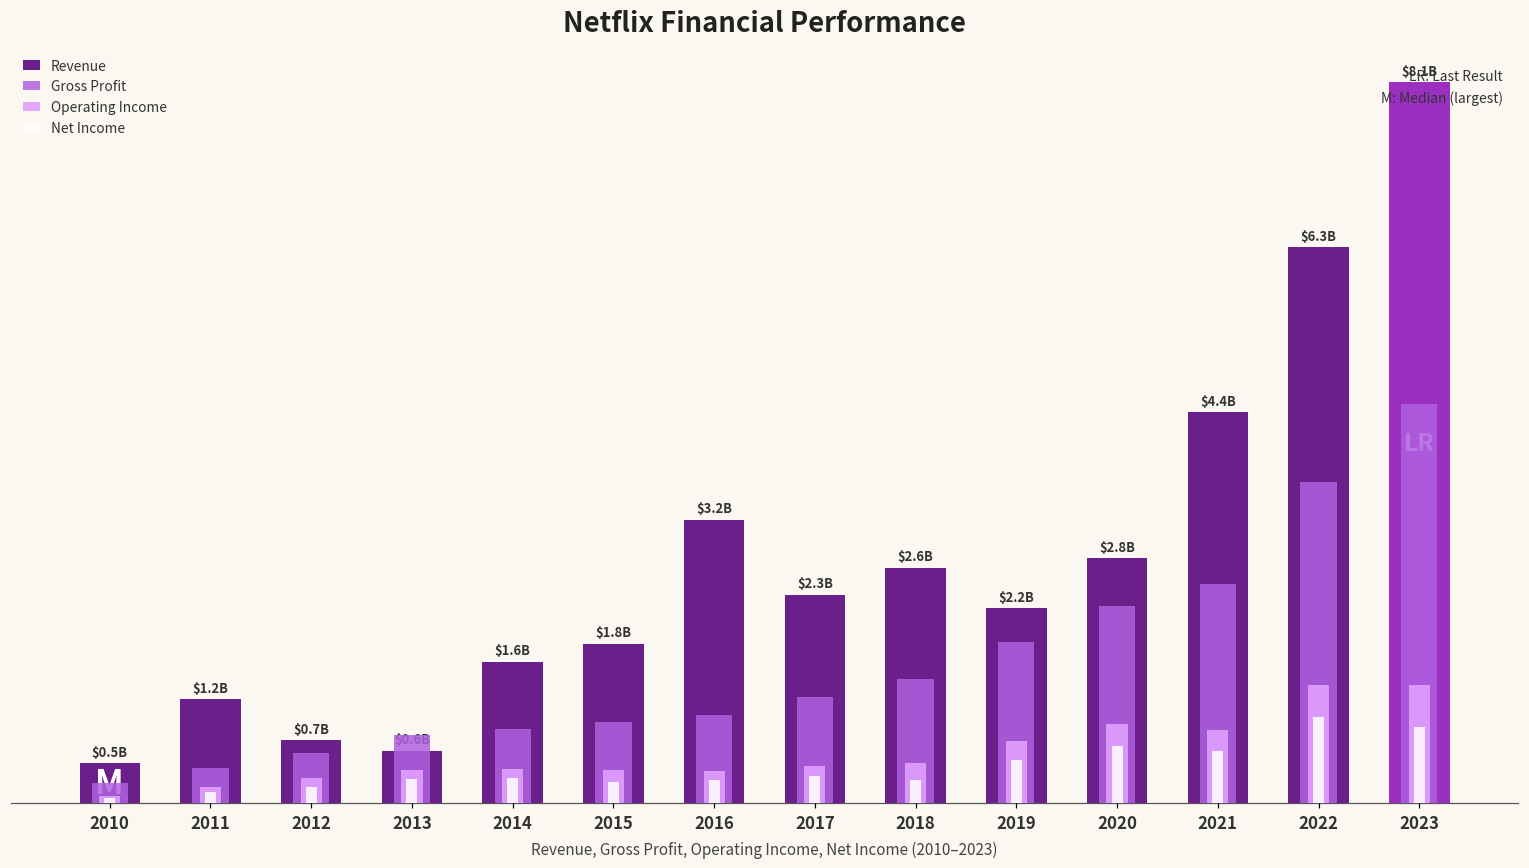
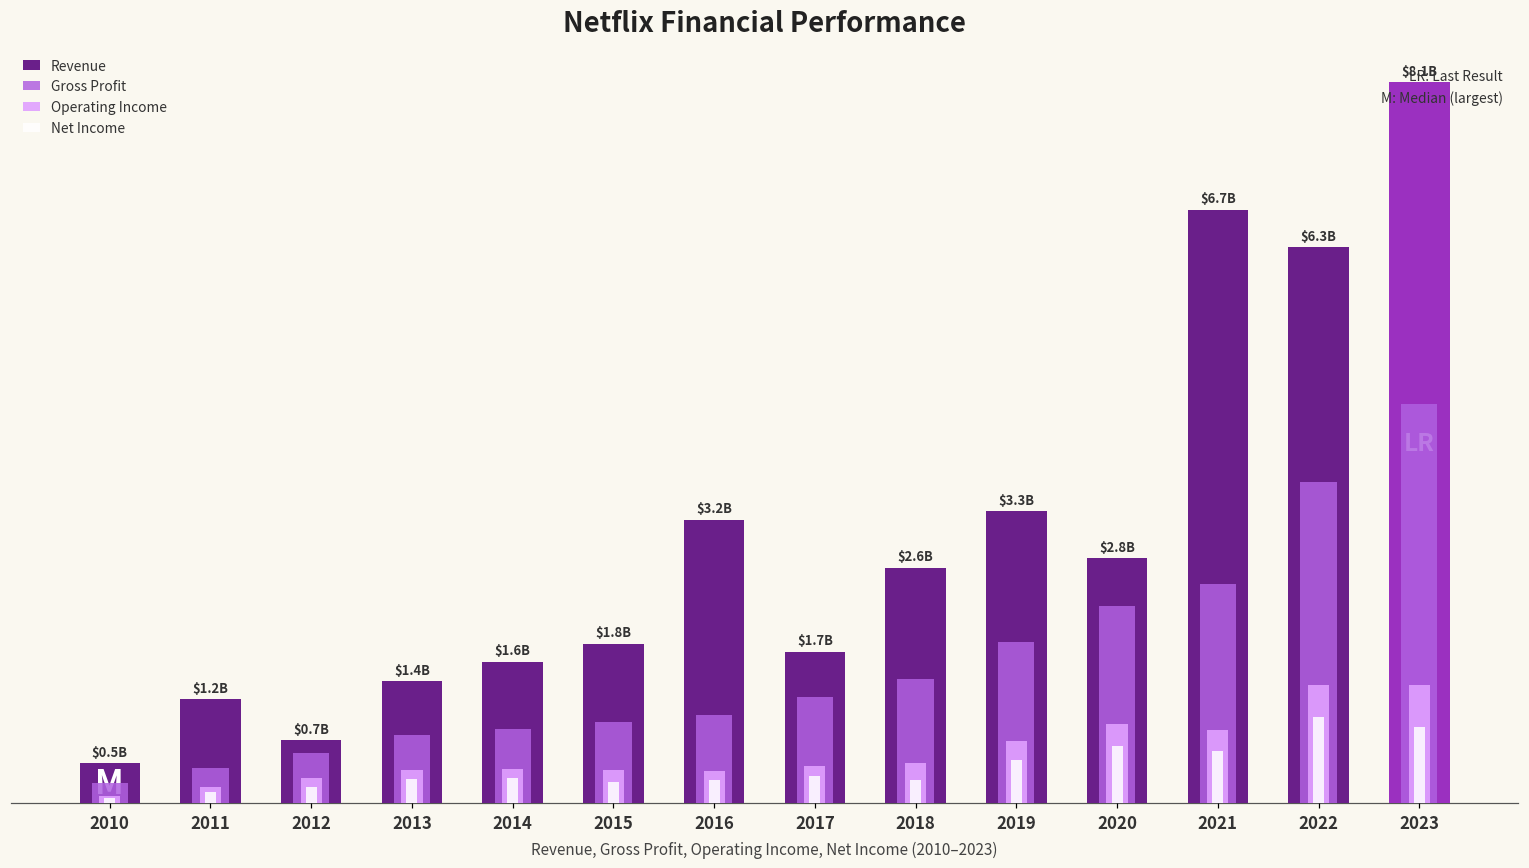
Revenue, 2013: $0.6B -> $1.4B
Revenue, 2017: $2.3B -> $1.7B
Revenue, 2019: $2.2B -> $3.3B
Revenue, 2021: $4.4B -> $6.7B
